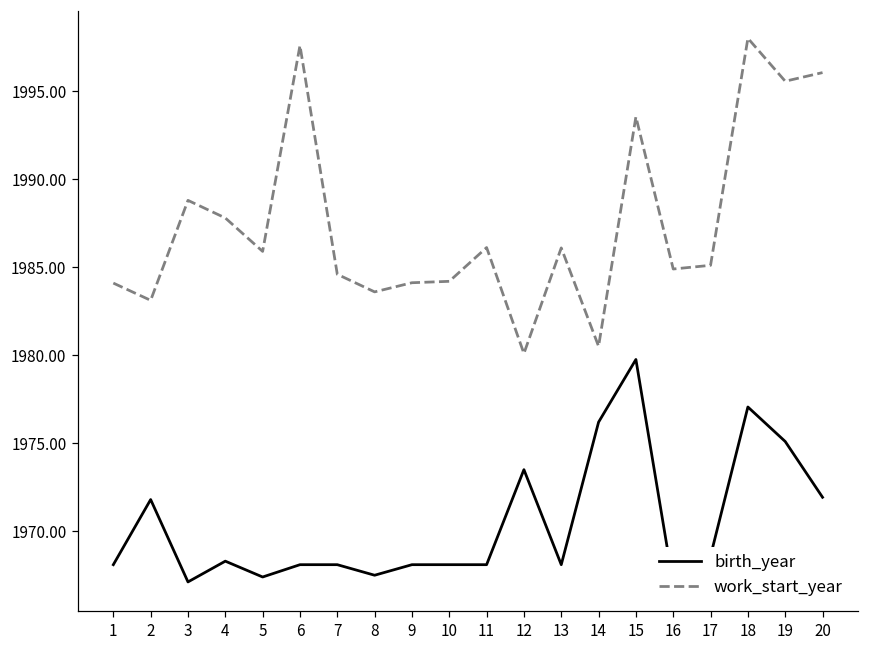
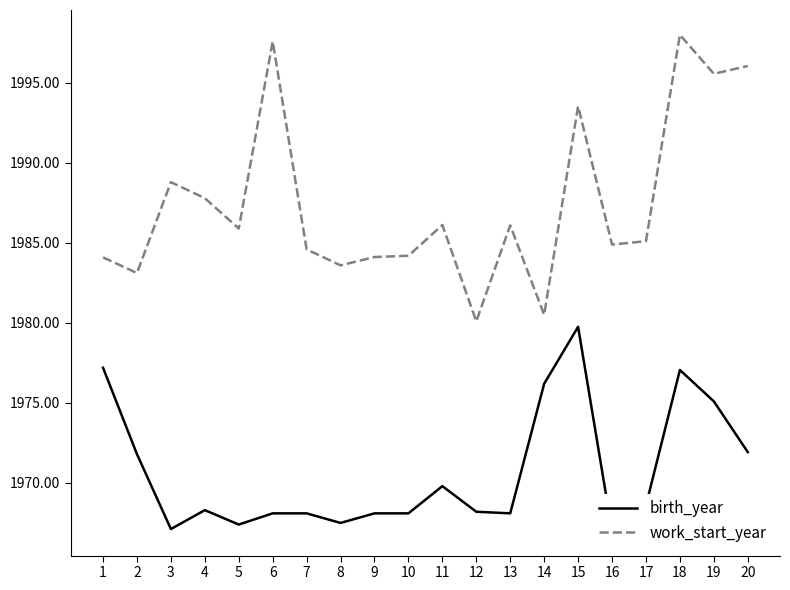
birth_year, 1: 1968.1 -> 1977.2
birth_year, 11: 1968.1 -> 1969.8
birth_year, 12: 1973.5 -> 1968.2
